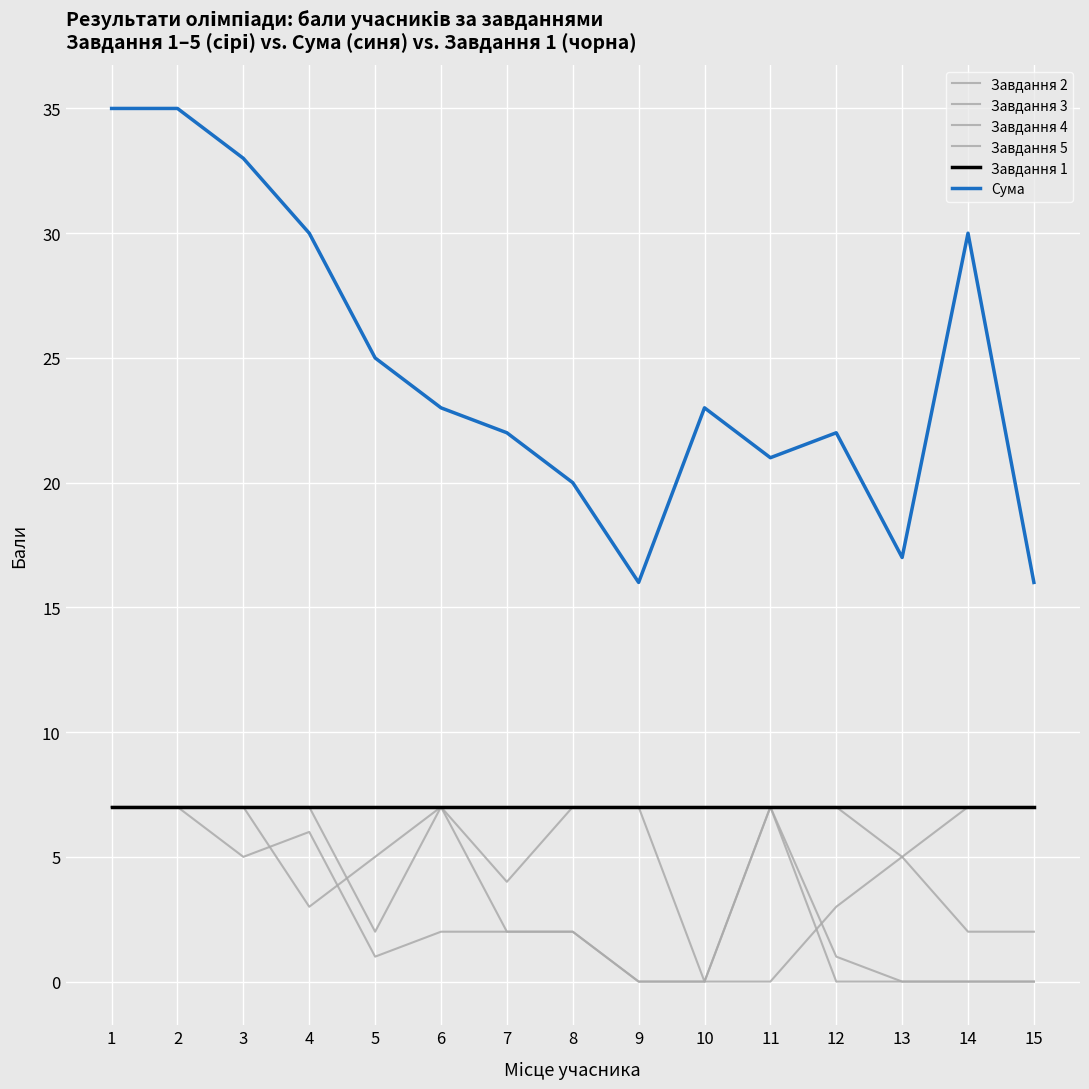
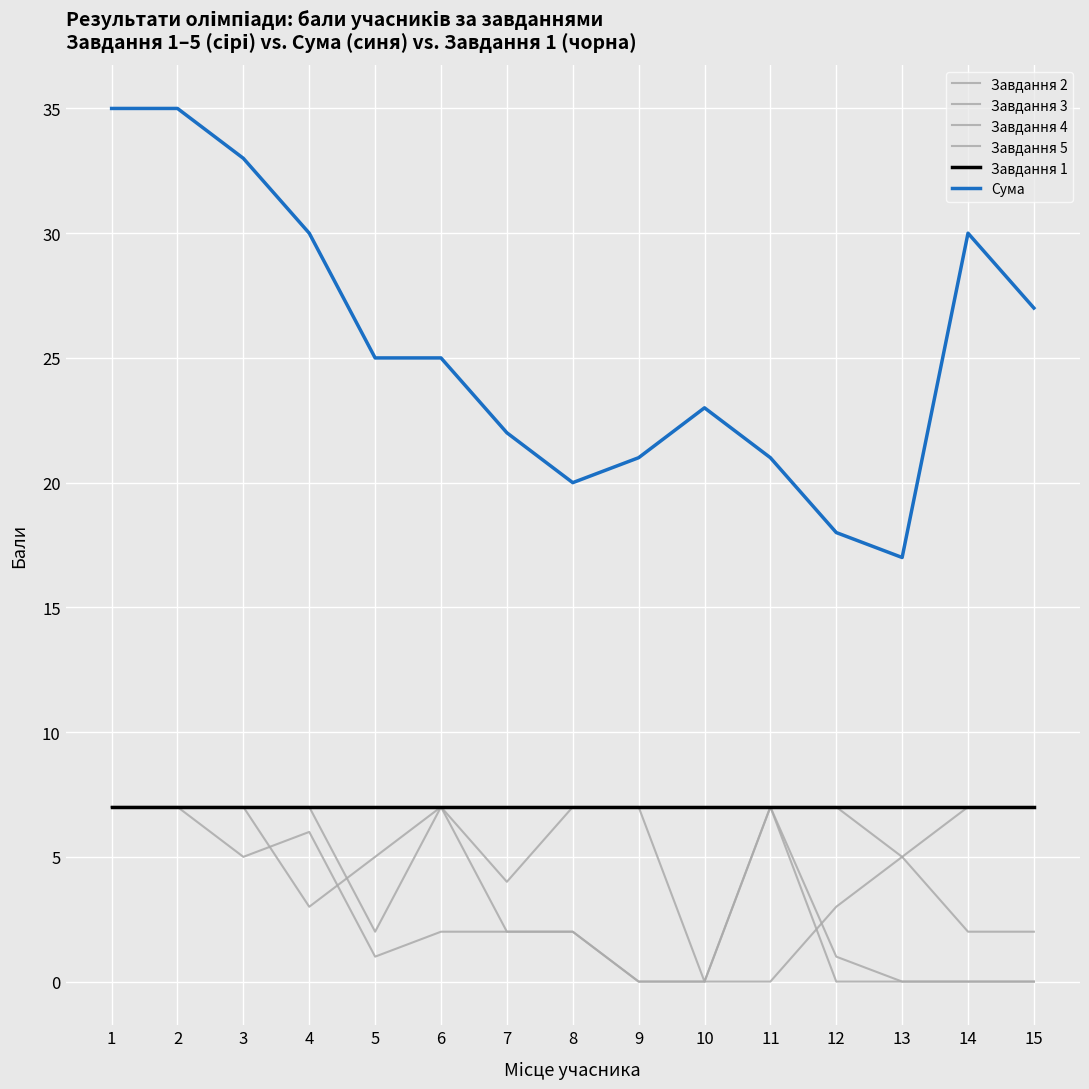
Сума, 6: 23 -> 25
Сума, 9: 16 -> 21
Сума, 12: 22 -> 18
Сума, 15: 16 -> 27
